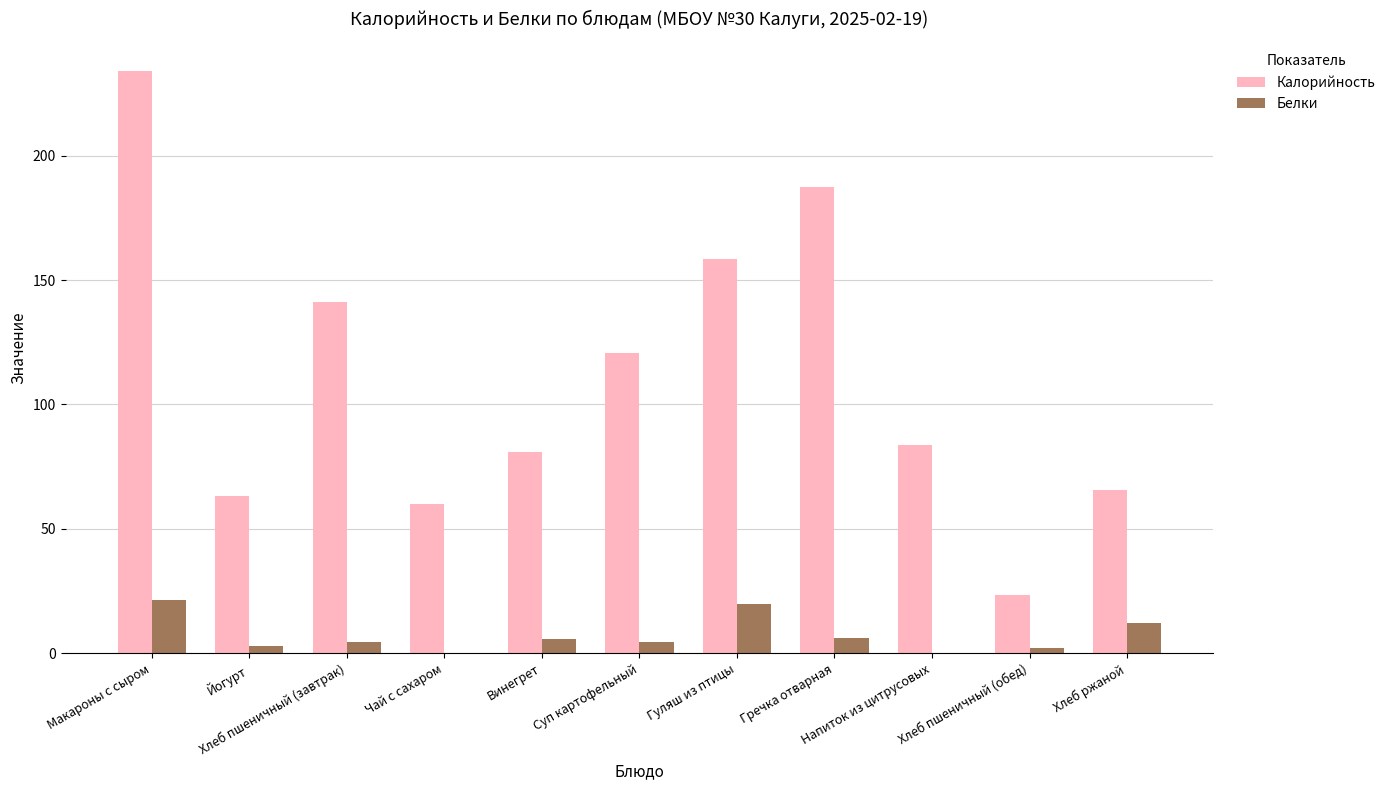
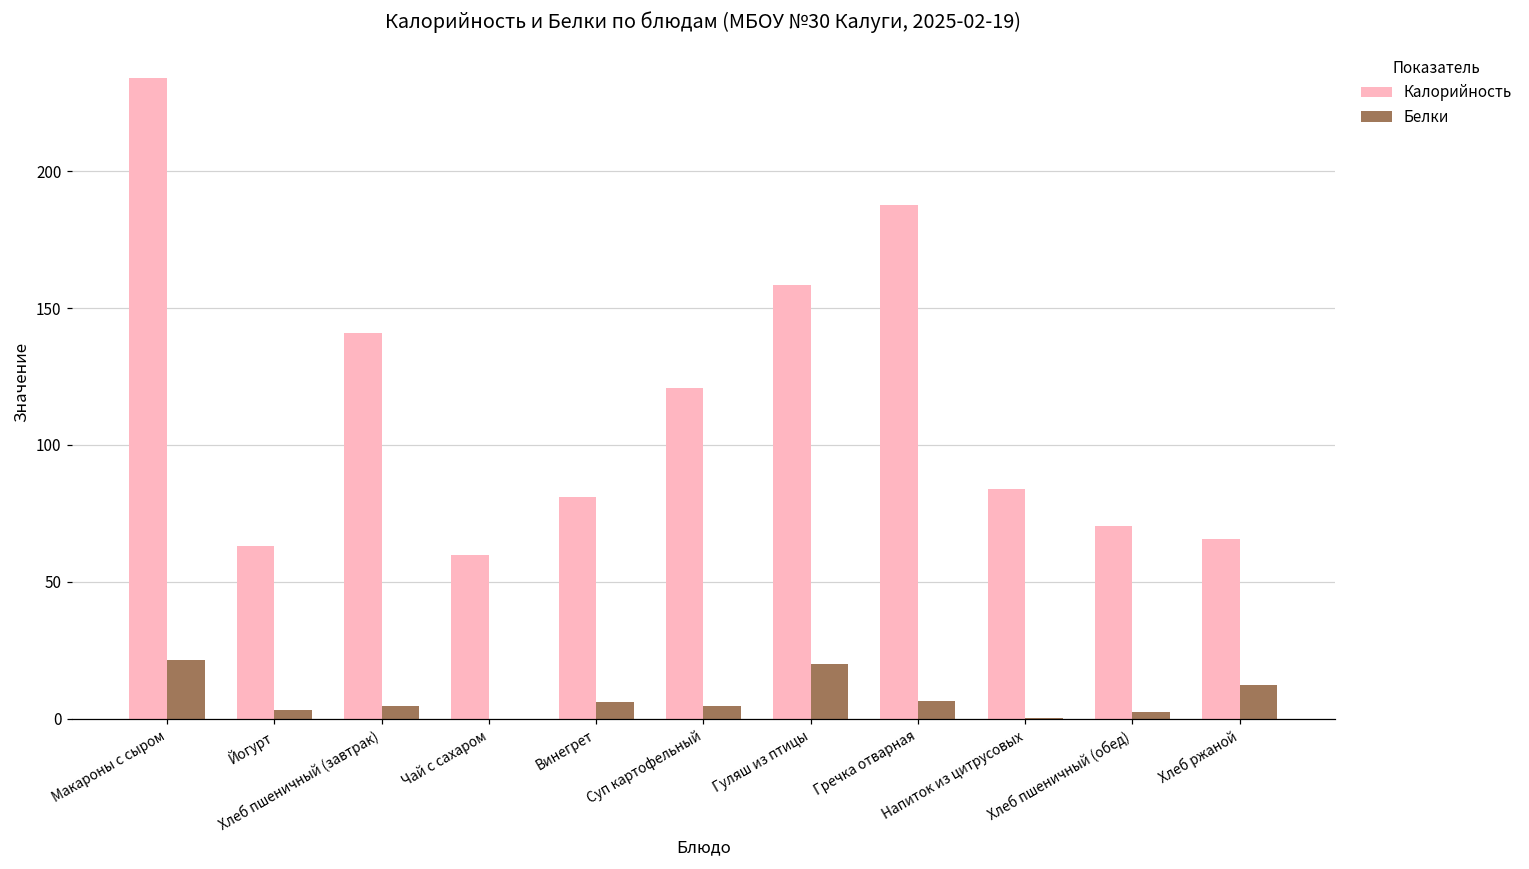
Калорийность, Хлеб пшеничный (обед): 23 -> 71
